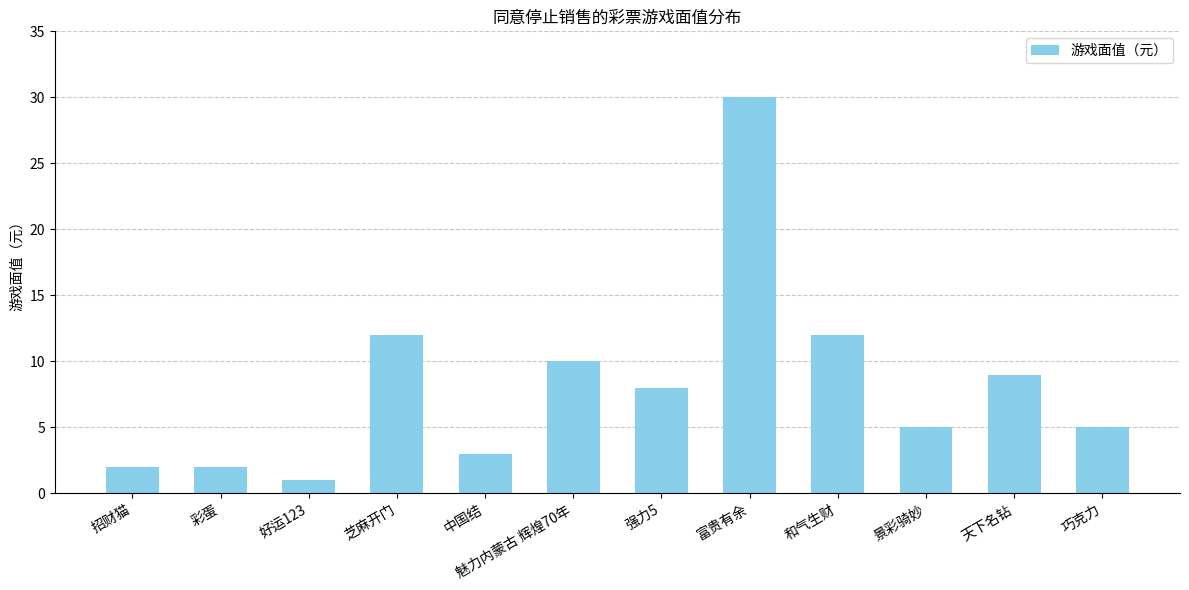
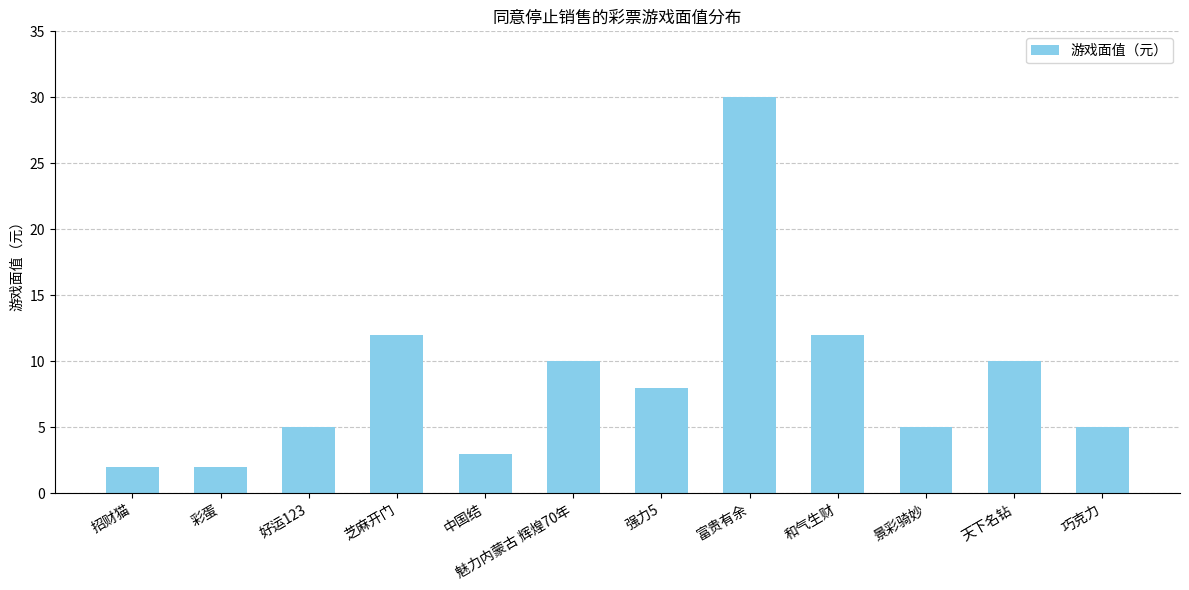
好运123: 1 -> 5
天下名钻: 9 -> 10
